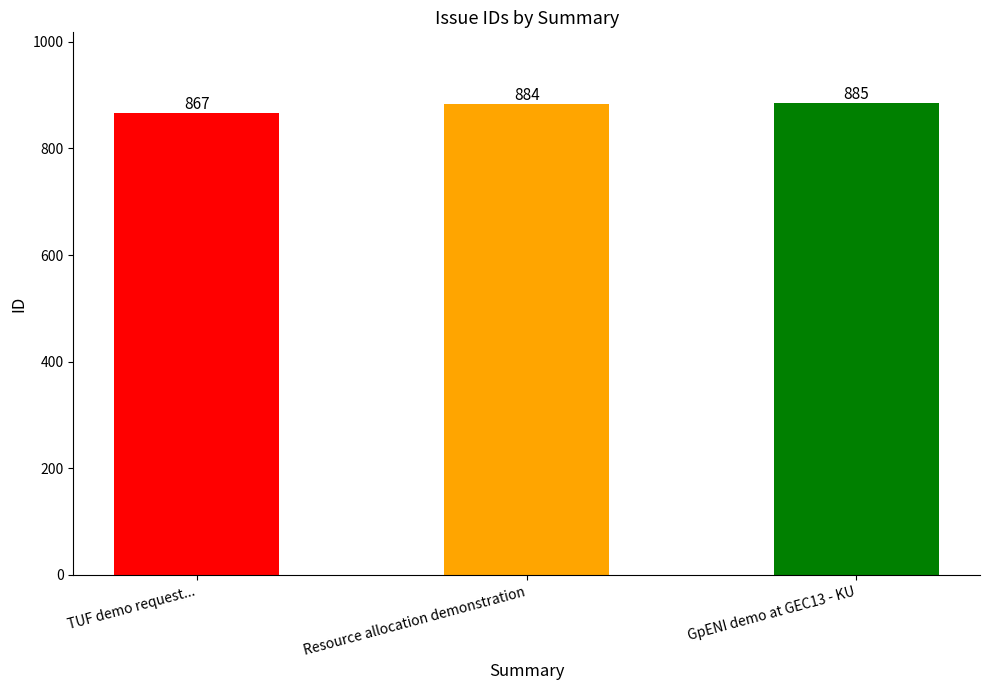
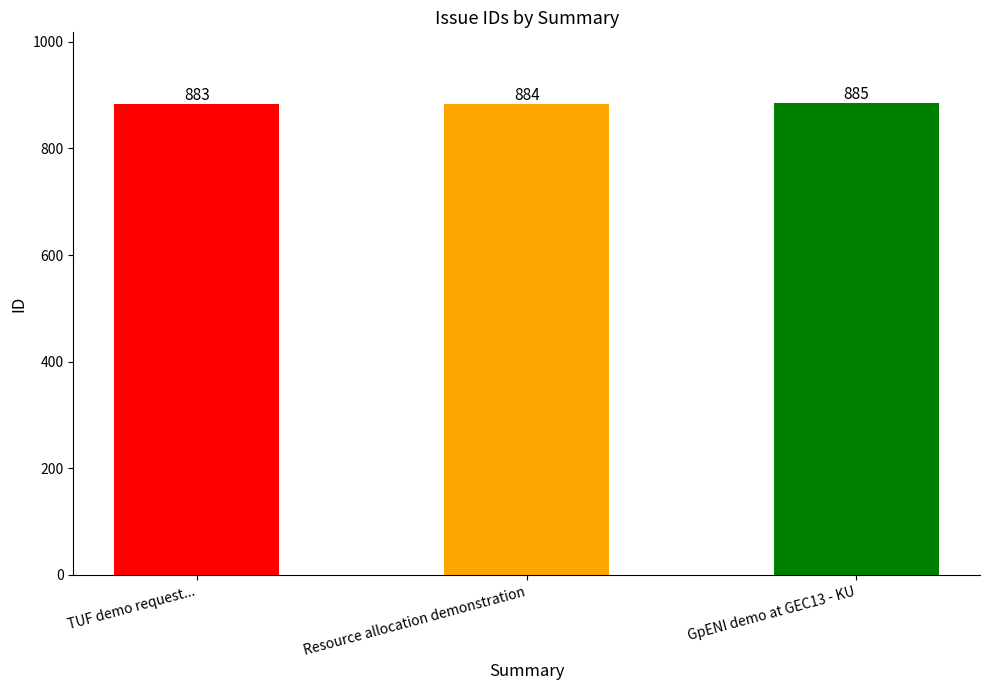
TUF demo request...: 867 -> 883
